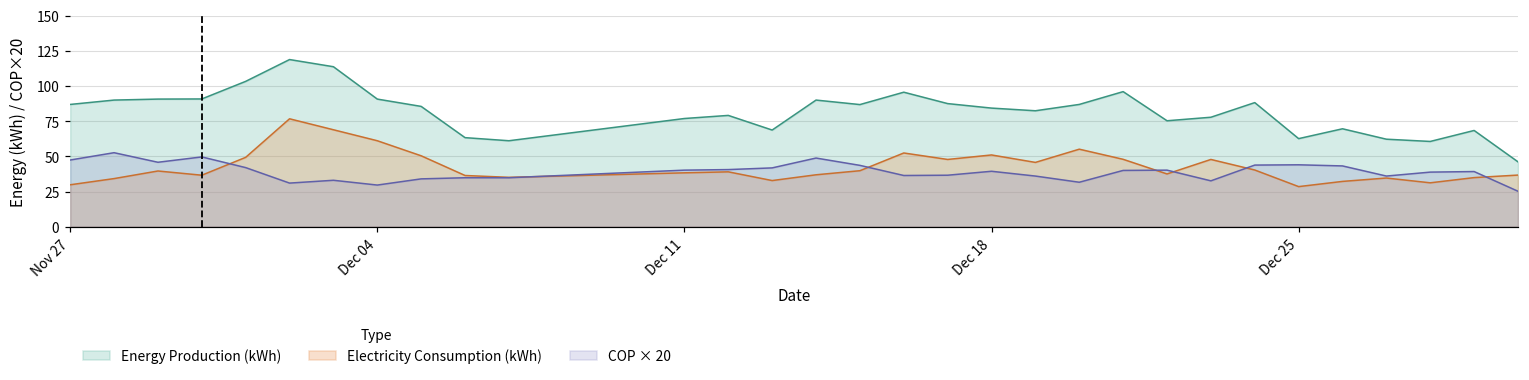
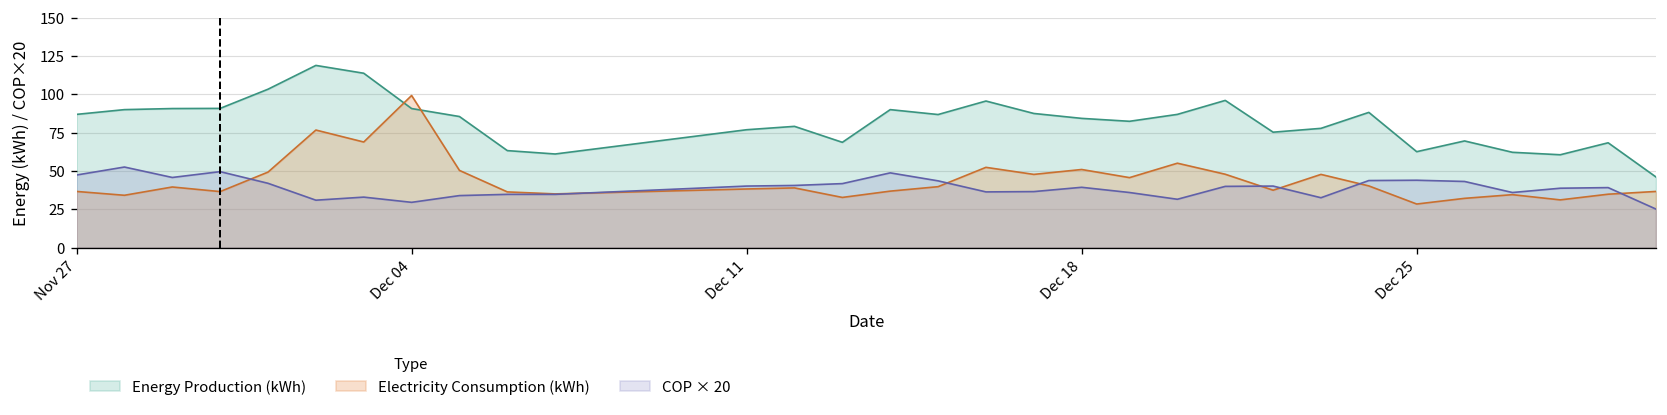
Electricity Consumption (kWh), Nov 27: 30 -> 37
Electricity Consumption (kWh), Dec 04: 61 -> 99
